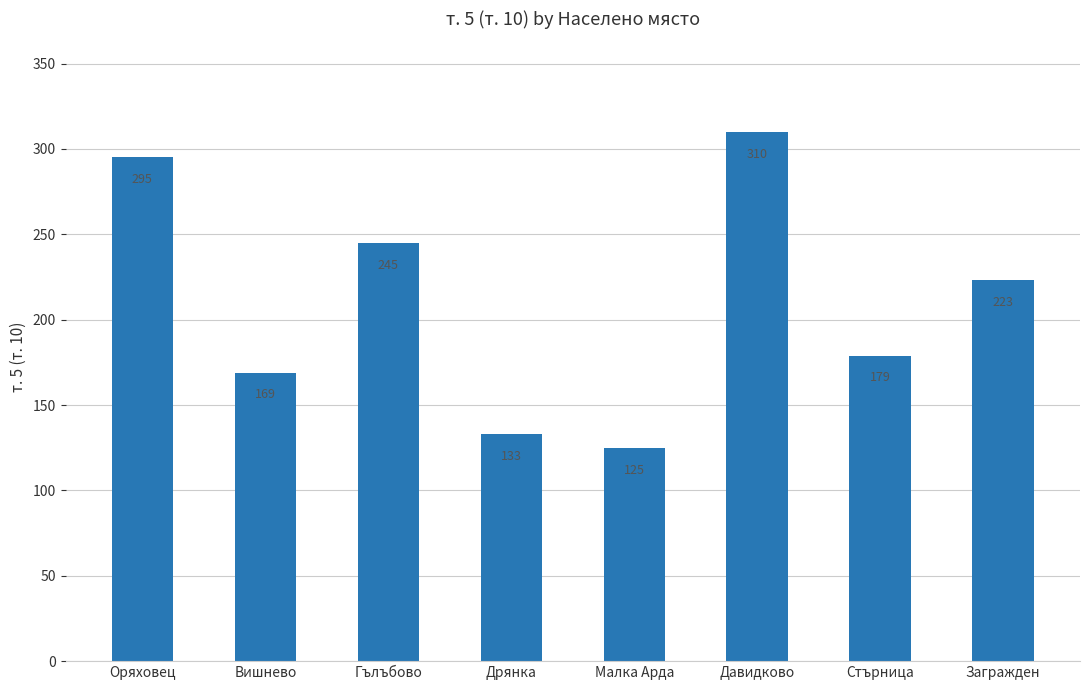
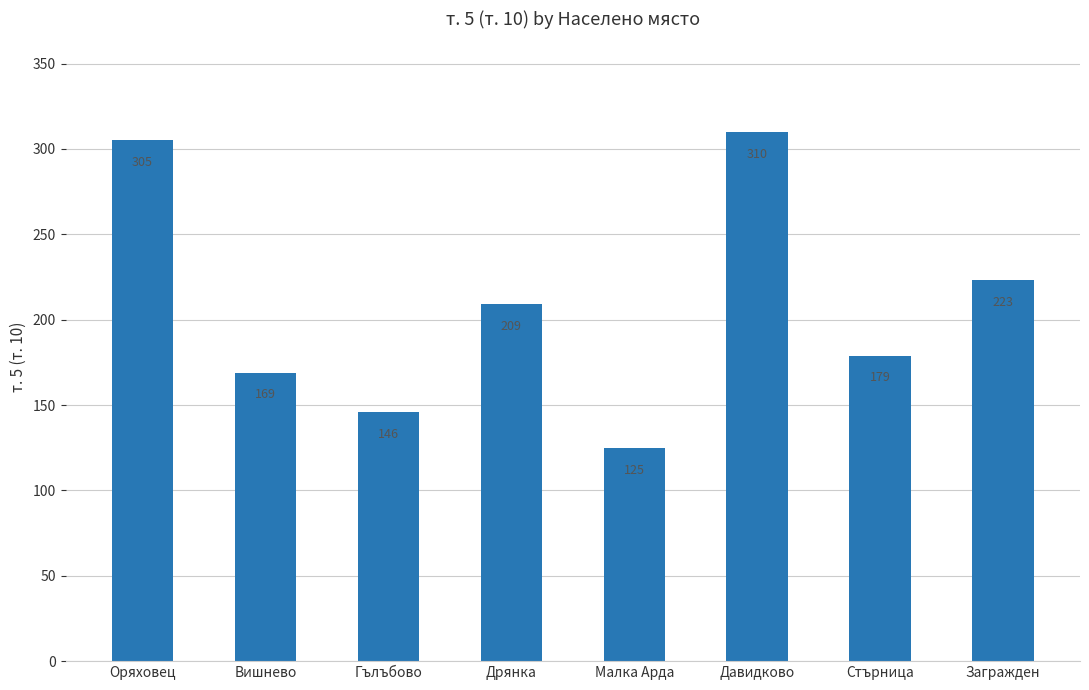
Оряховец: 295 -> 305
Гълъбово: 245 -> 146
Дрянка: 133 -> 209
